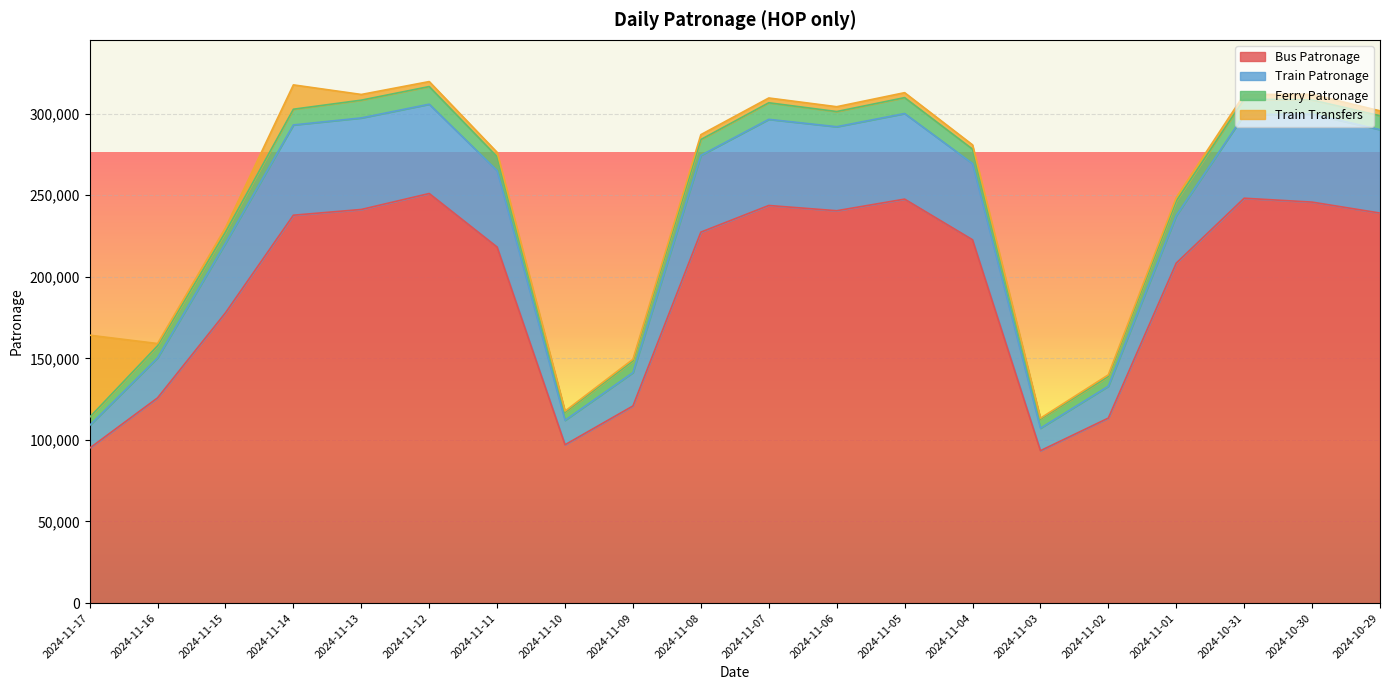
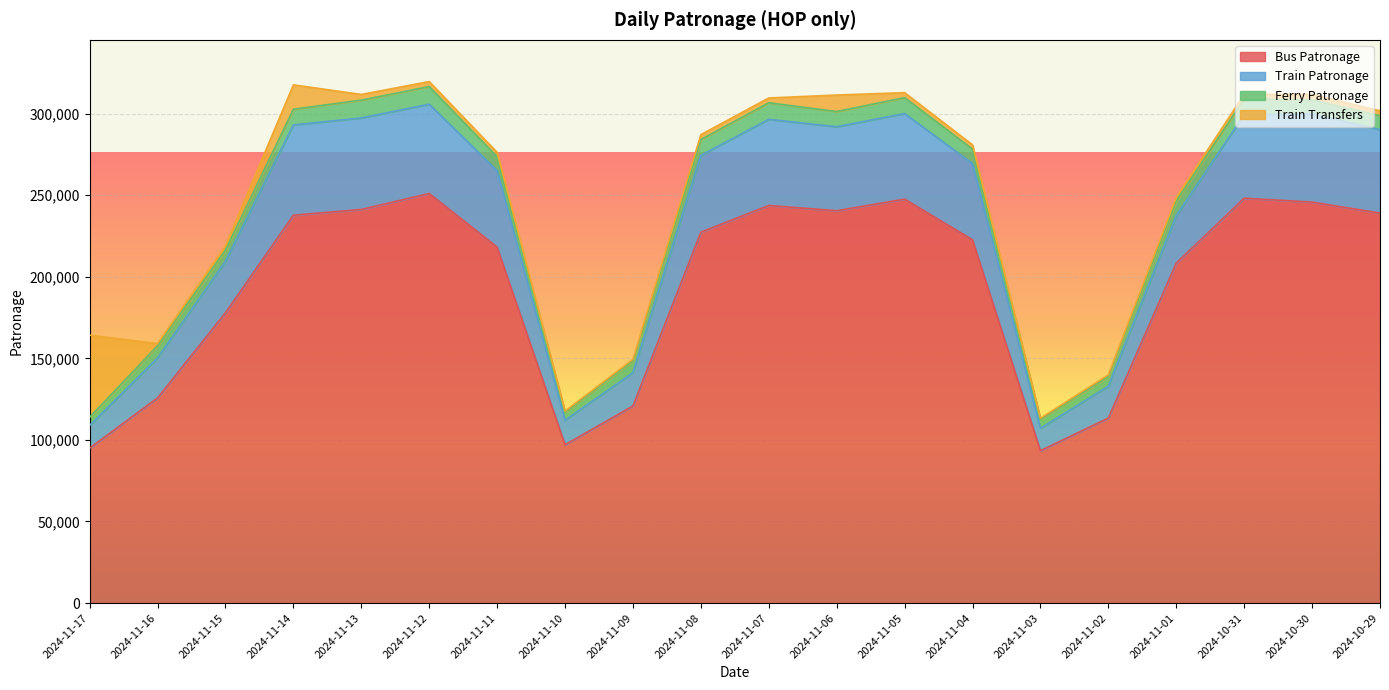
Train Patronage, 2024-11-15: 43,000 -> 32,000
Train Transfers, 2024-11-06: 3,000 -> 10,000
